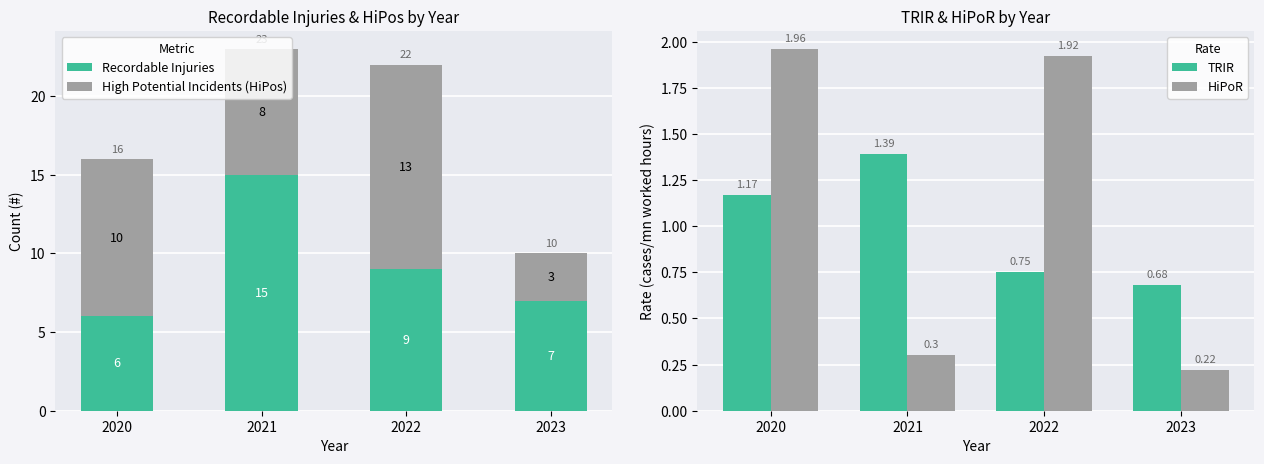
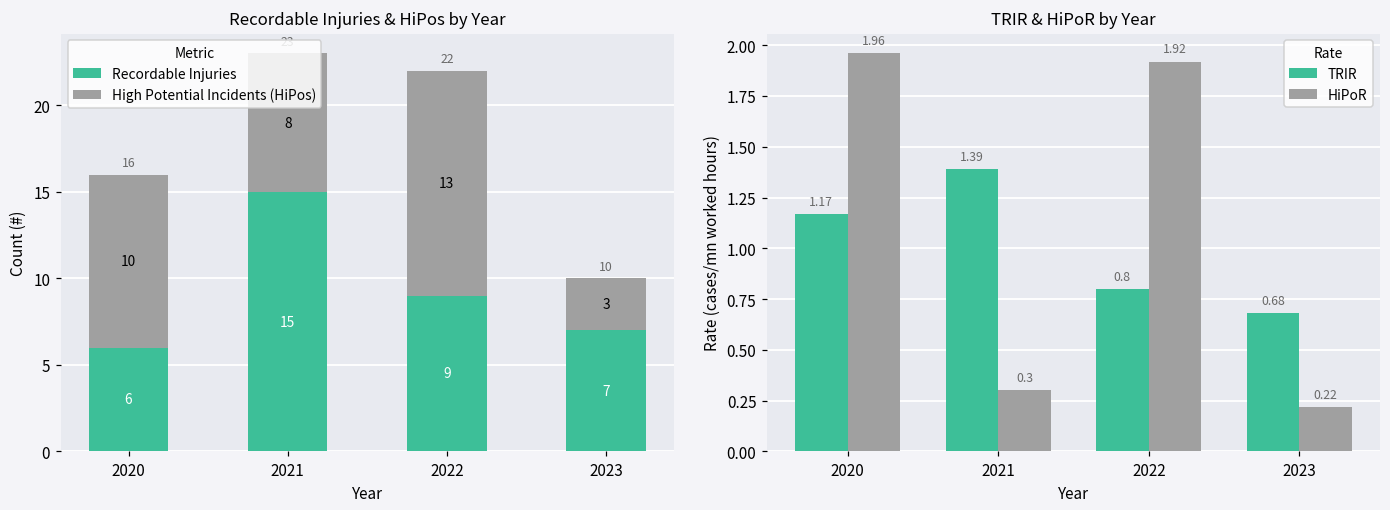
TRIR & HiPoR by Year, TRIR, 2022: 0.75 -> 0.8
